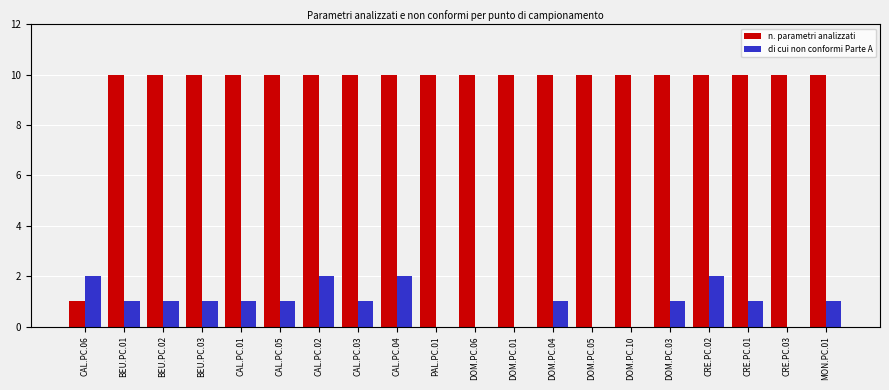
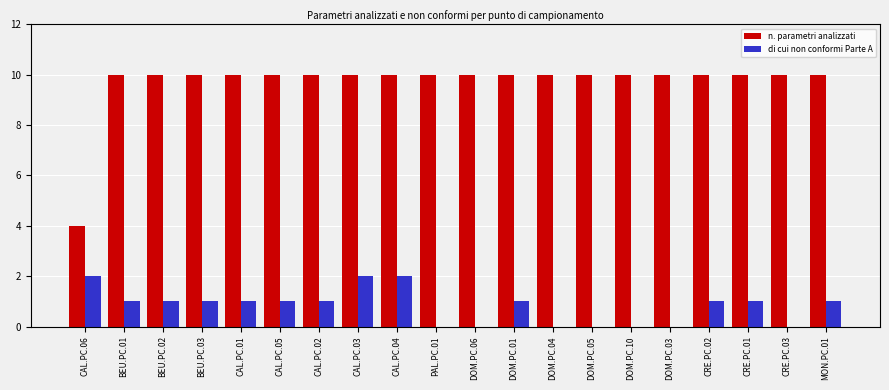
n. parametri analizzati, CAL.PC.06: 1 -> 4
di cui non conformi Parte A, CAL.PC.02: 2 -> 1
di cui non conformi Parte A, CAL.PC.03: 1 -> 2
di cui non conformi Parte A, DOM.PC.01: 0 -> 1
di cui non conformi Parte A, DOM.PC.04: 1 -> 0
di cui non conformi Parte A, DOM.PC.03: 1 -> 0
di cui non conformi Parte A, CRE.PC.02: 2 -> 1
